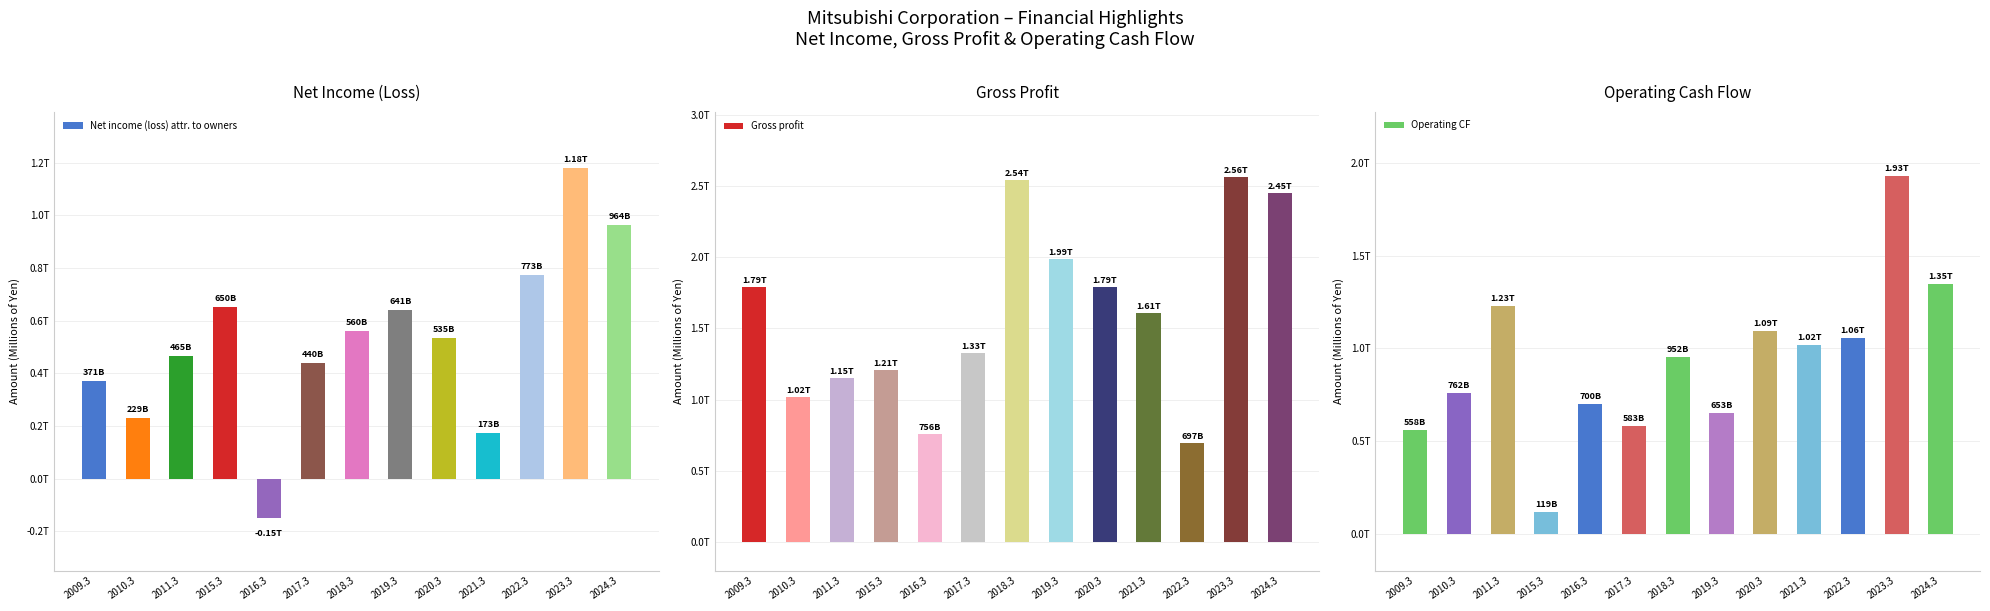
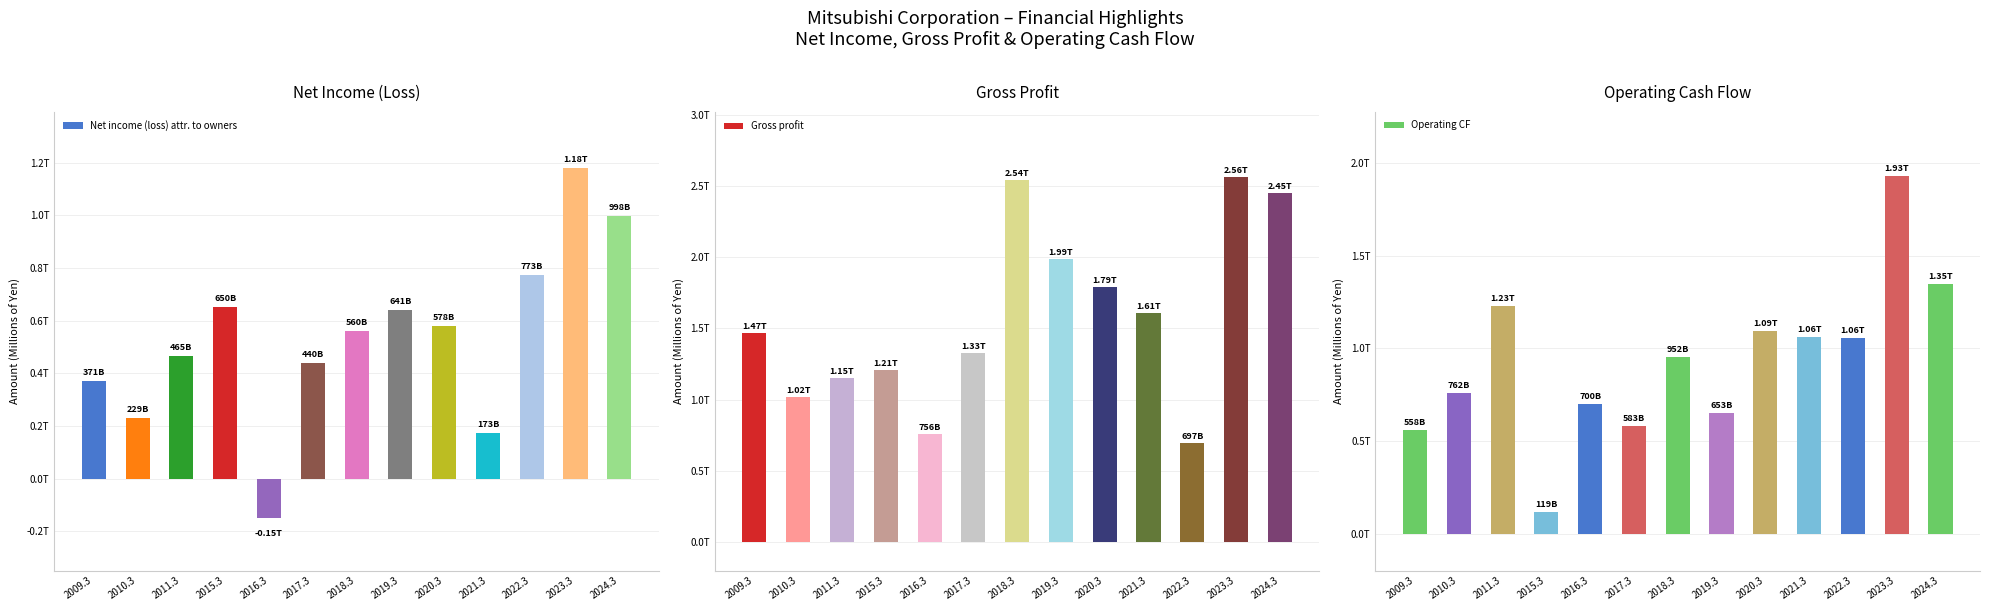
Net Income (Loss), 2020.3: 535B -> 578B
Net Income (Loss), 2024.3: 964B -> 998B
Gross Profit, 2009.3: 1.79T -> 1.47T
Operating Cash Flow, 2021.3: 1.02T -> 1.06T
